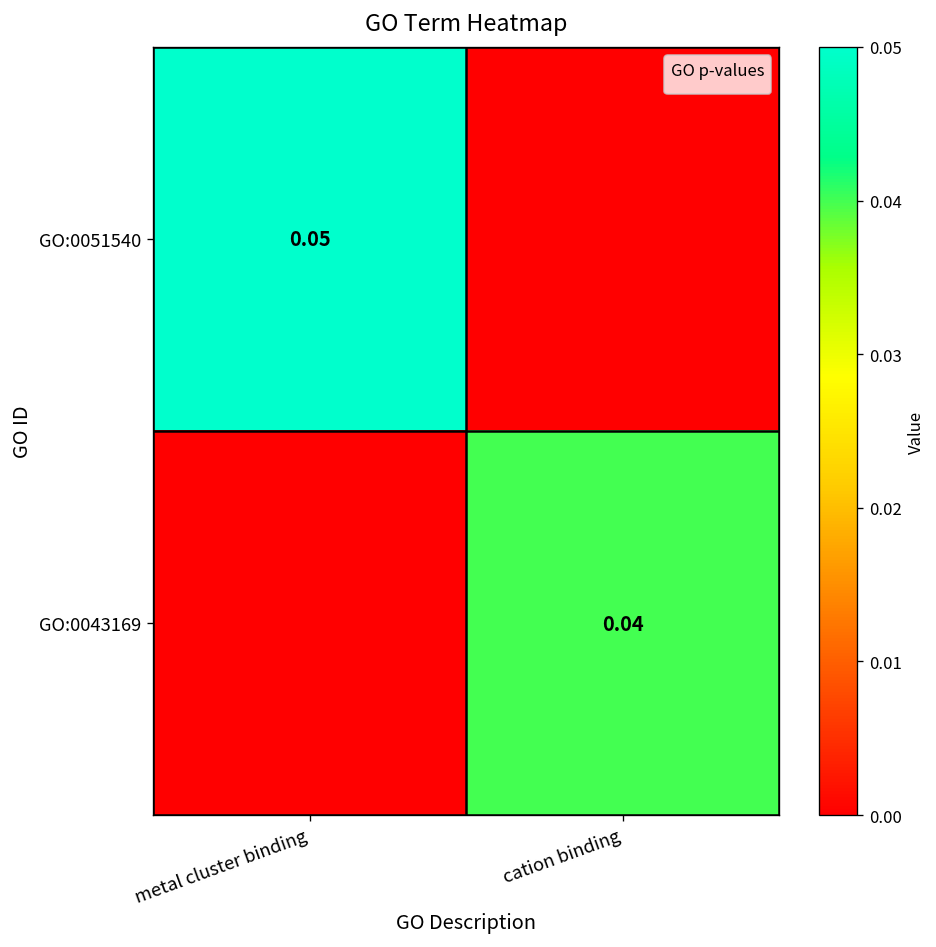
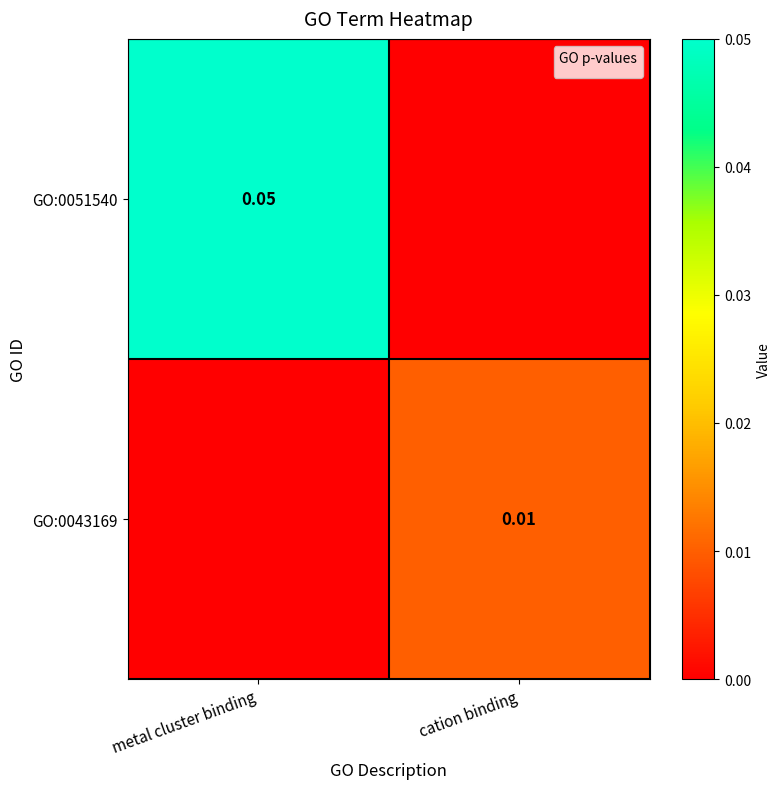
GO:0043169, cation binding: 0.04 -> 0.01
